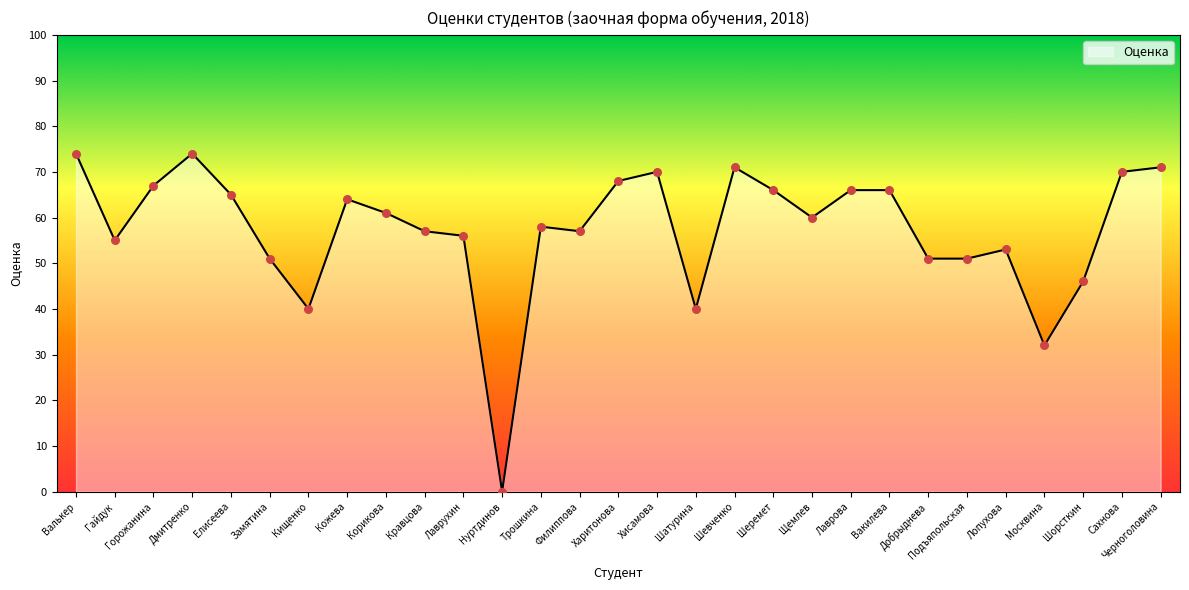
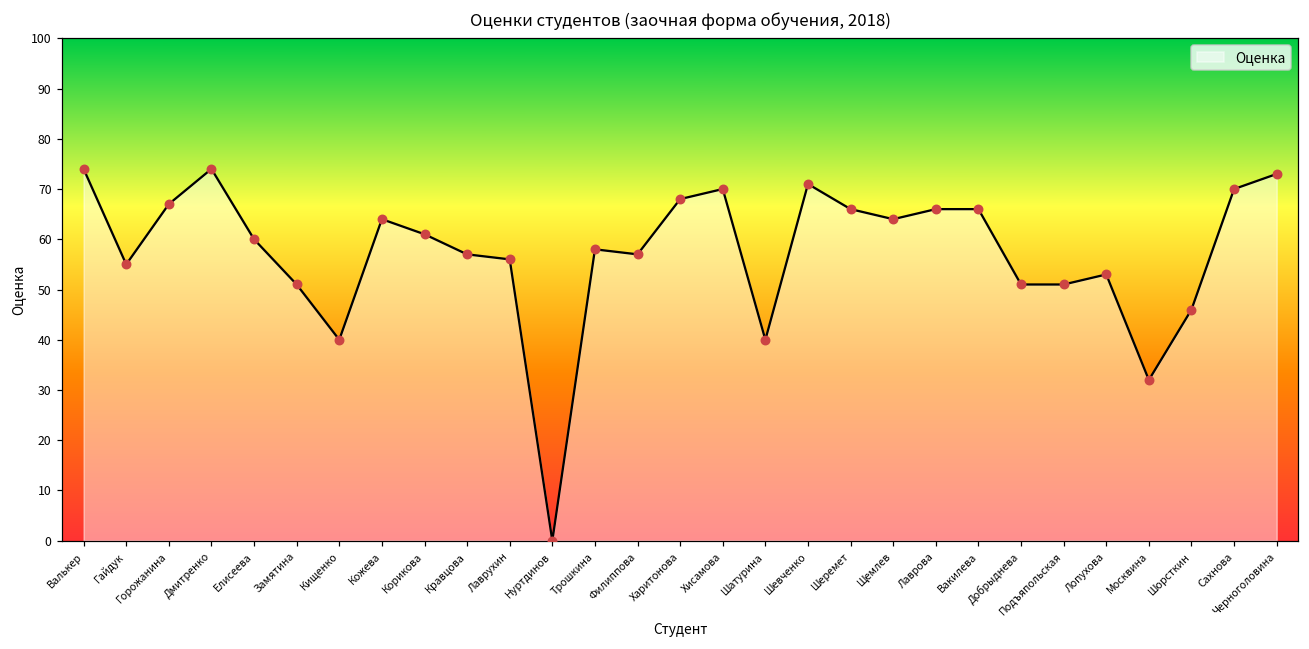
Елисеева: 65 -> 60
Щемлев: 60 -> 64
Черноголовина: 71 -> 73
